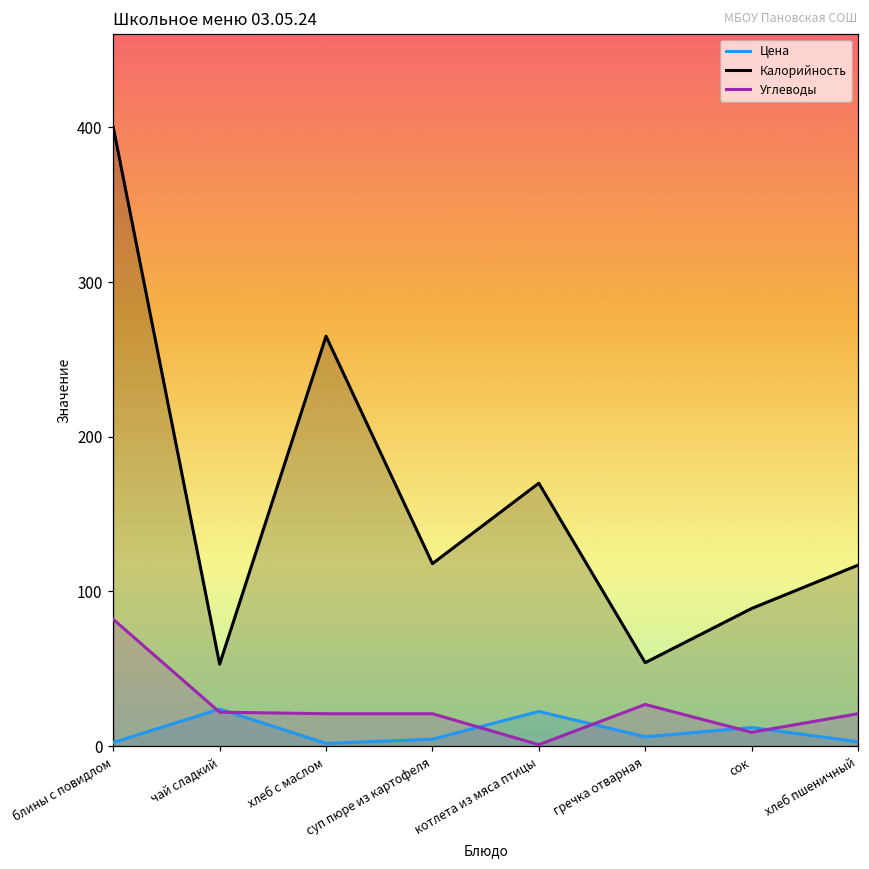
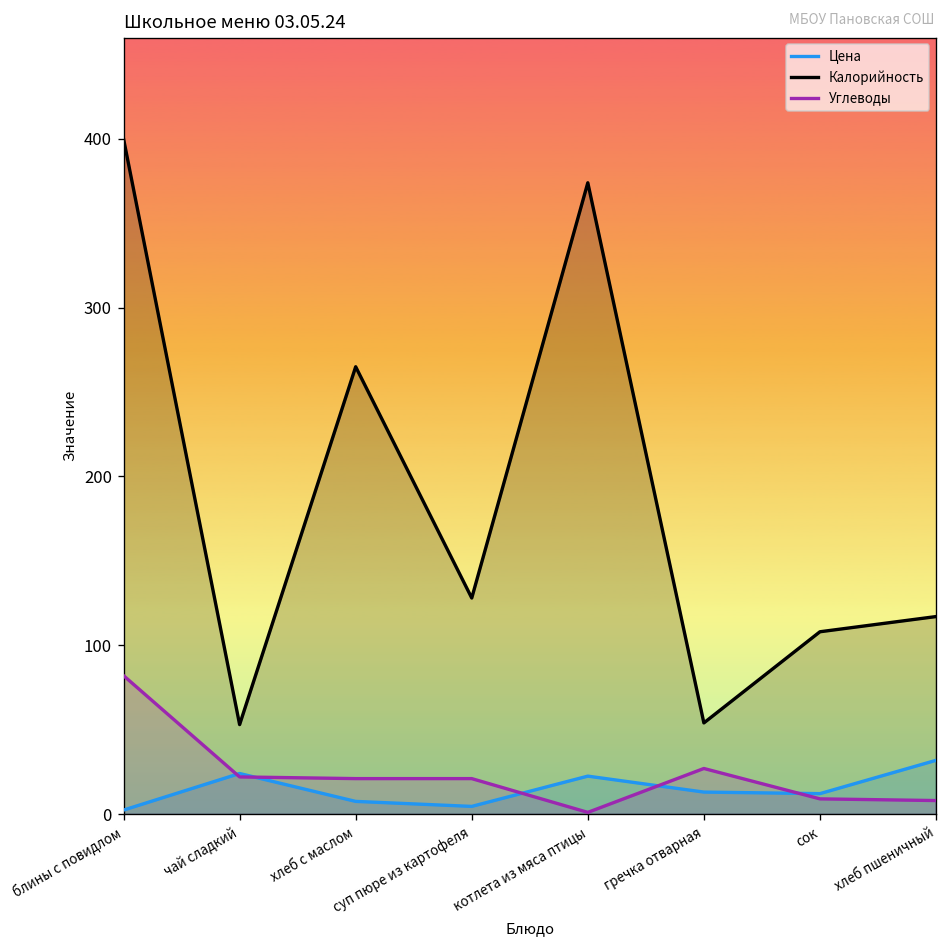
Цена, хлеб с маслом: 2 -> 8
Калорийность, суп пюре из картофеля: 118 -> 128
Калорийность, котлета из мяса птицы: 170 -> 374
Цена, гречка отварная: 6 -> 13
Калорийность, сок: 89 -> 108
Цена, хлеб пшеничный: 3 -> 32
Углеводы, хлеб пшеничный: 21 -> 8
